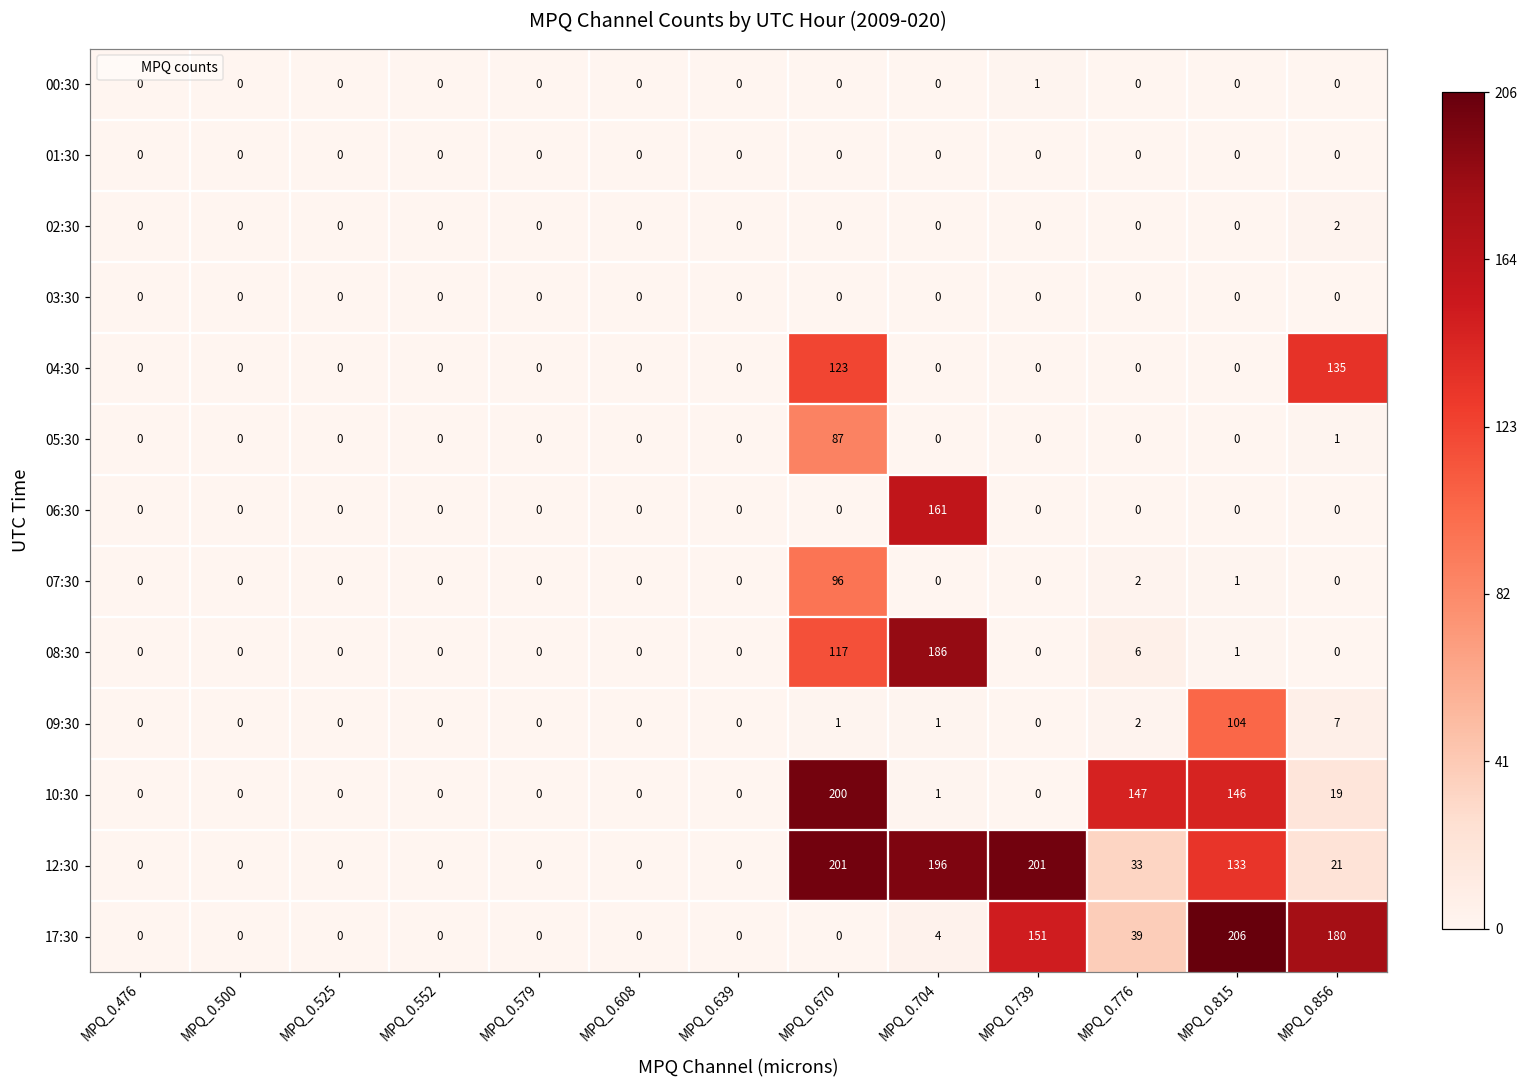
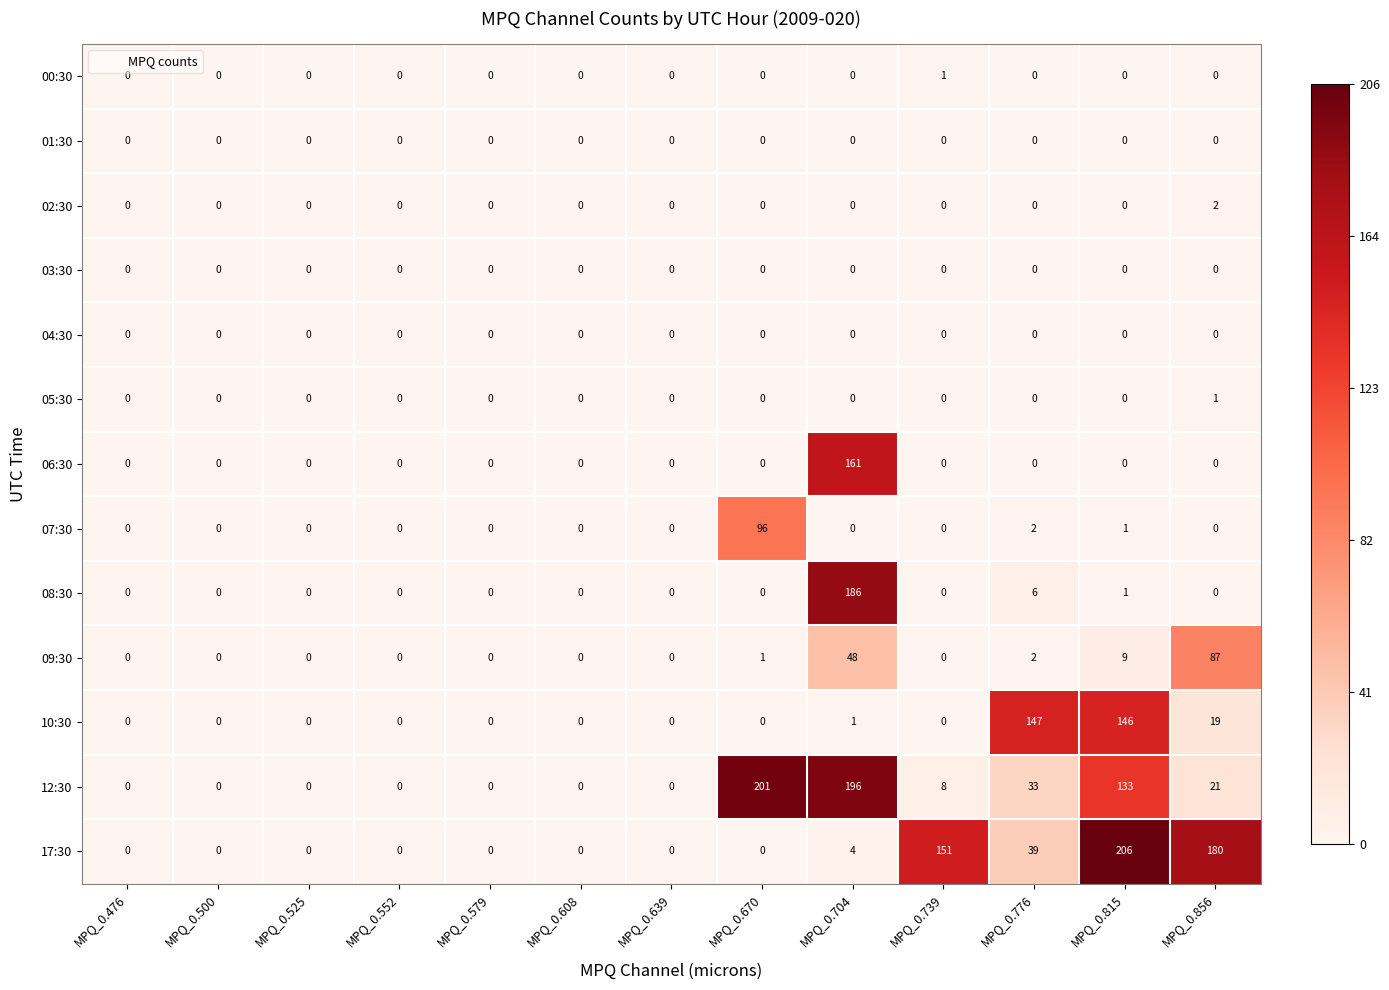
04:30, MPQ_0.670: 123 -> 0
04:30, MPQ_0.856: 135 -> 0
05:30, MPQ_0.670: 87 -> 0
08:30, MPQ_0.670: 117 -> 0
09:30, MPQ_0.704: 1 -> 48
09:30, MPQ_0.815: 104 -> 9
09:30, MPQ_0.856: 7 -> 87
10:30, MPQ_0.670: 200 -> 0
12:30, MPQ_0.739: 201 -> 8
